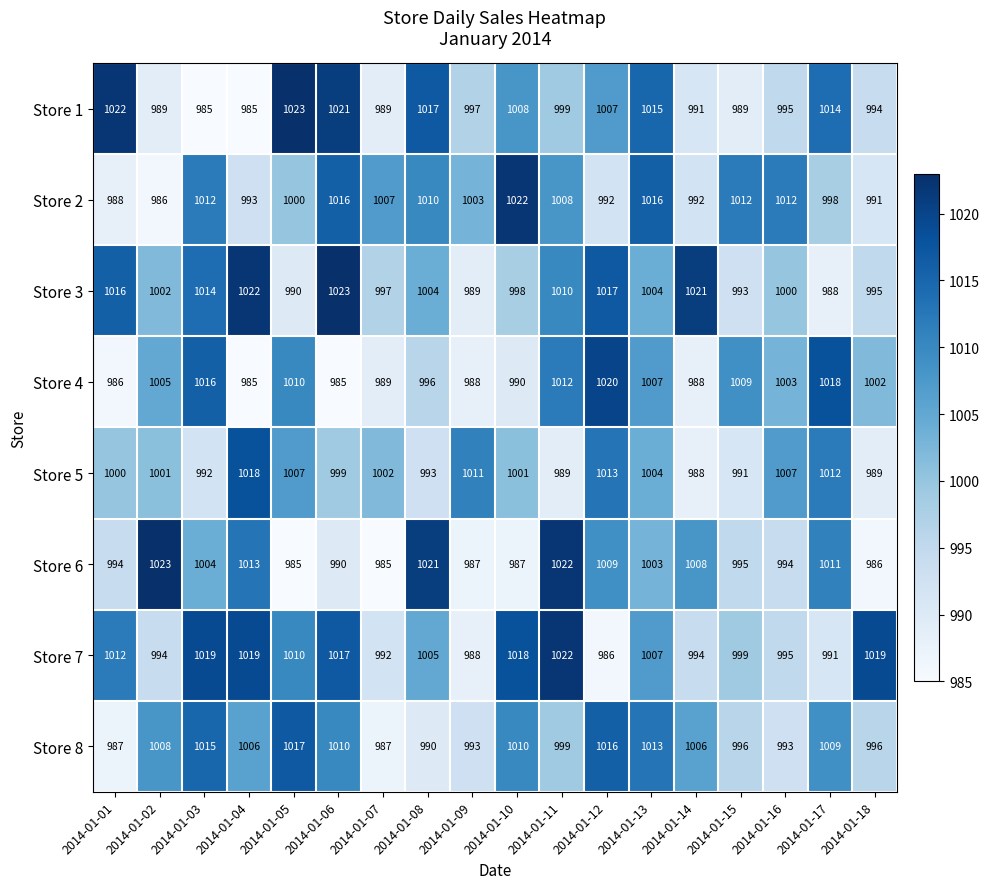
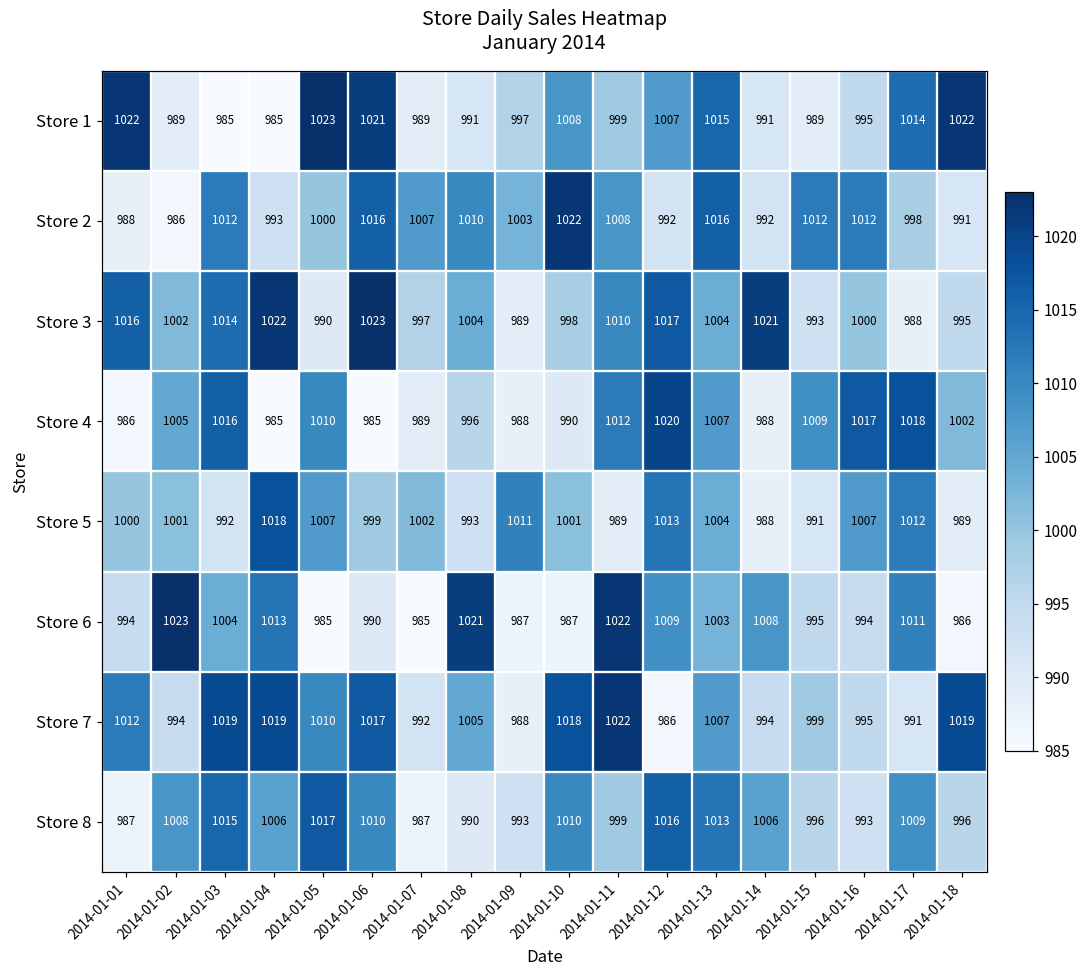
Store 1, 2014-01-08: 1017 -> 991
Store 1, 2014-01-18: 994 -> 1022
Store 4, 2014-01-16: 1003 -> 1017
